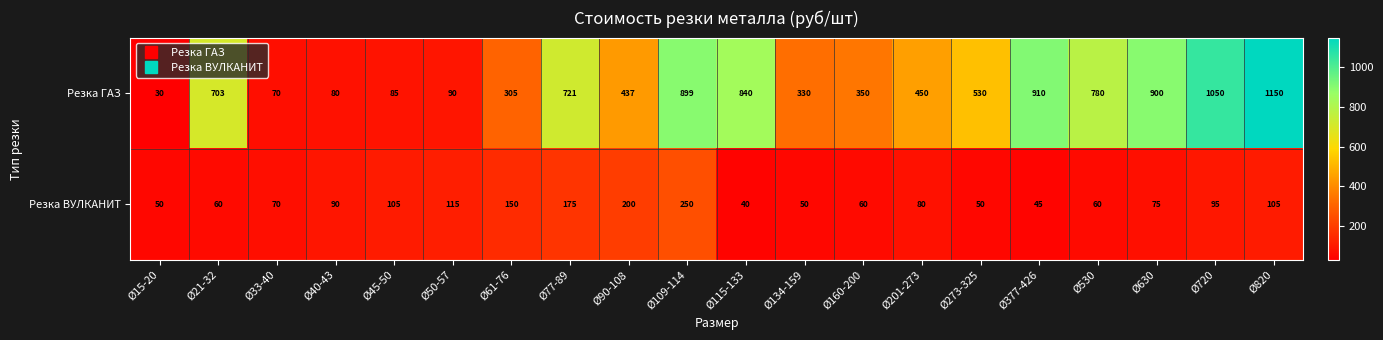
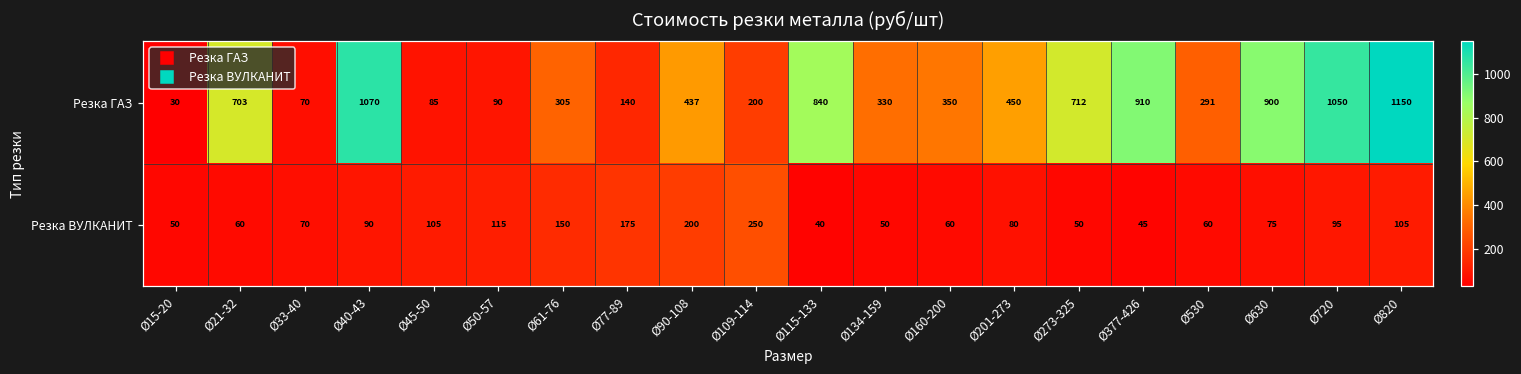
Резка ГАЗ, Ø40-43: 80 -> 1070
Резка ГАЗ, Ø77-89: 721 -> 140
Резка ГАЗ, Ø109-114: 899 -> 200
Резка ГАЗ, Ø273-325: 530 -> 712
Резка ГАЗ, Ø530: 780 -> 291
